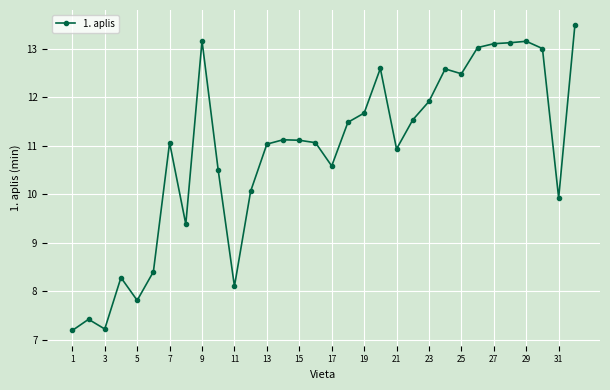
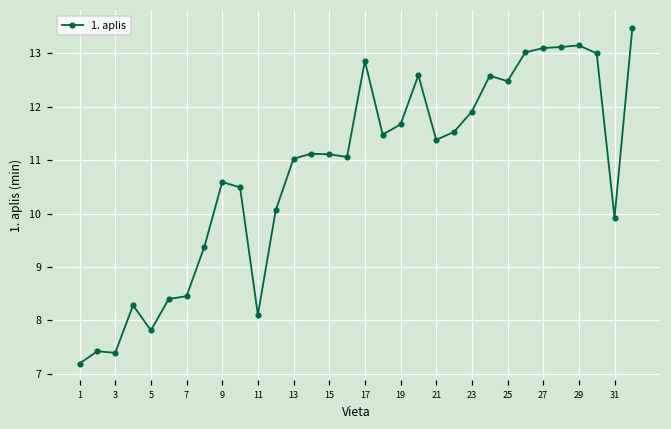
3: 7.2 -> 7.4
7: 11.1 -> 8.5
9: 13.2 -> 10.6
17: 10.6 -> 12.9
21: 10.9 -> 11.4
